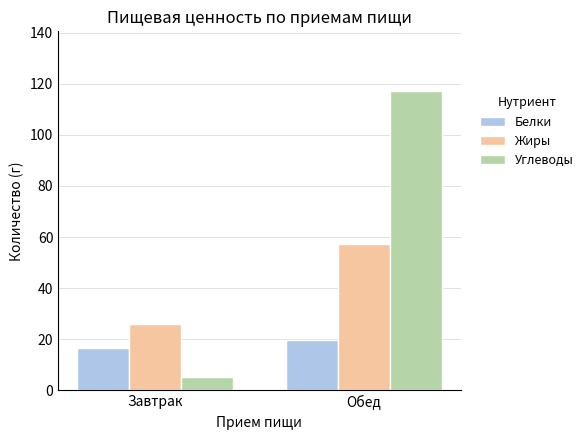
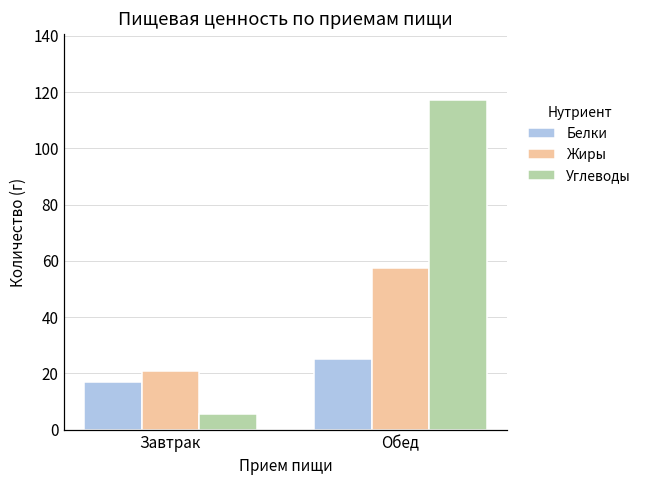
Жиры, Завтрак: 26 -> 21
Белки, Обед: 20 -> 25
